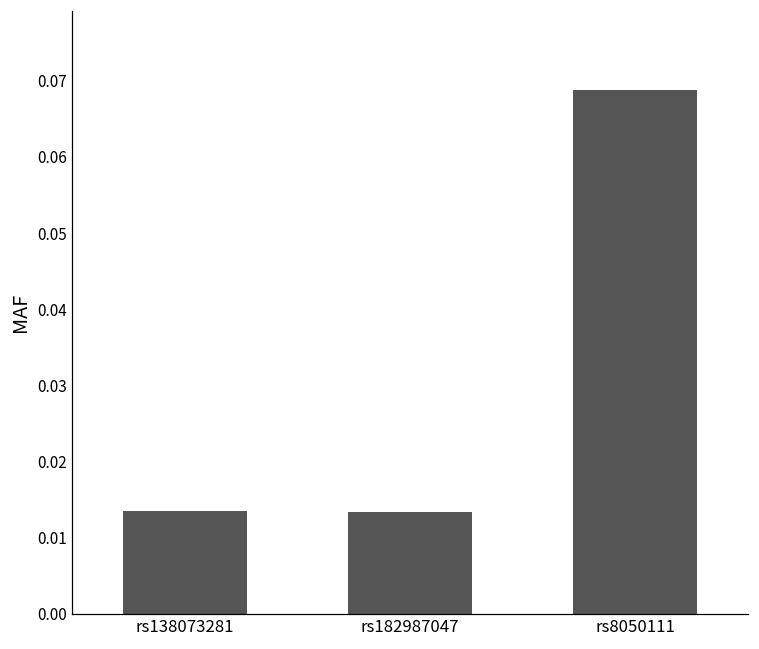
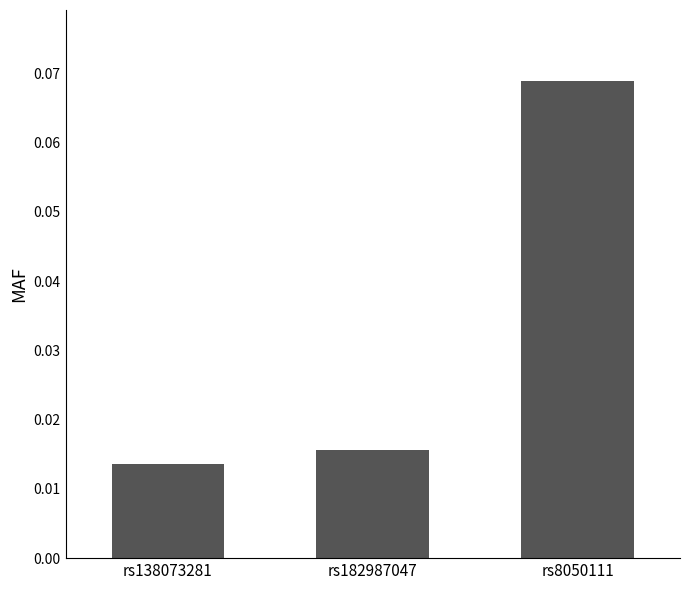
rs182987047: 0.013 -> 0.016
